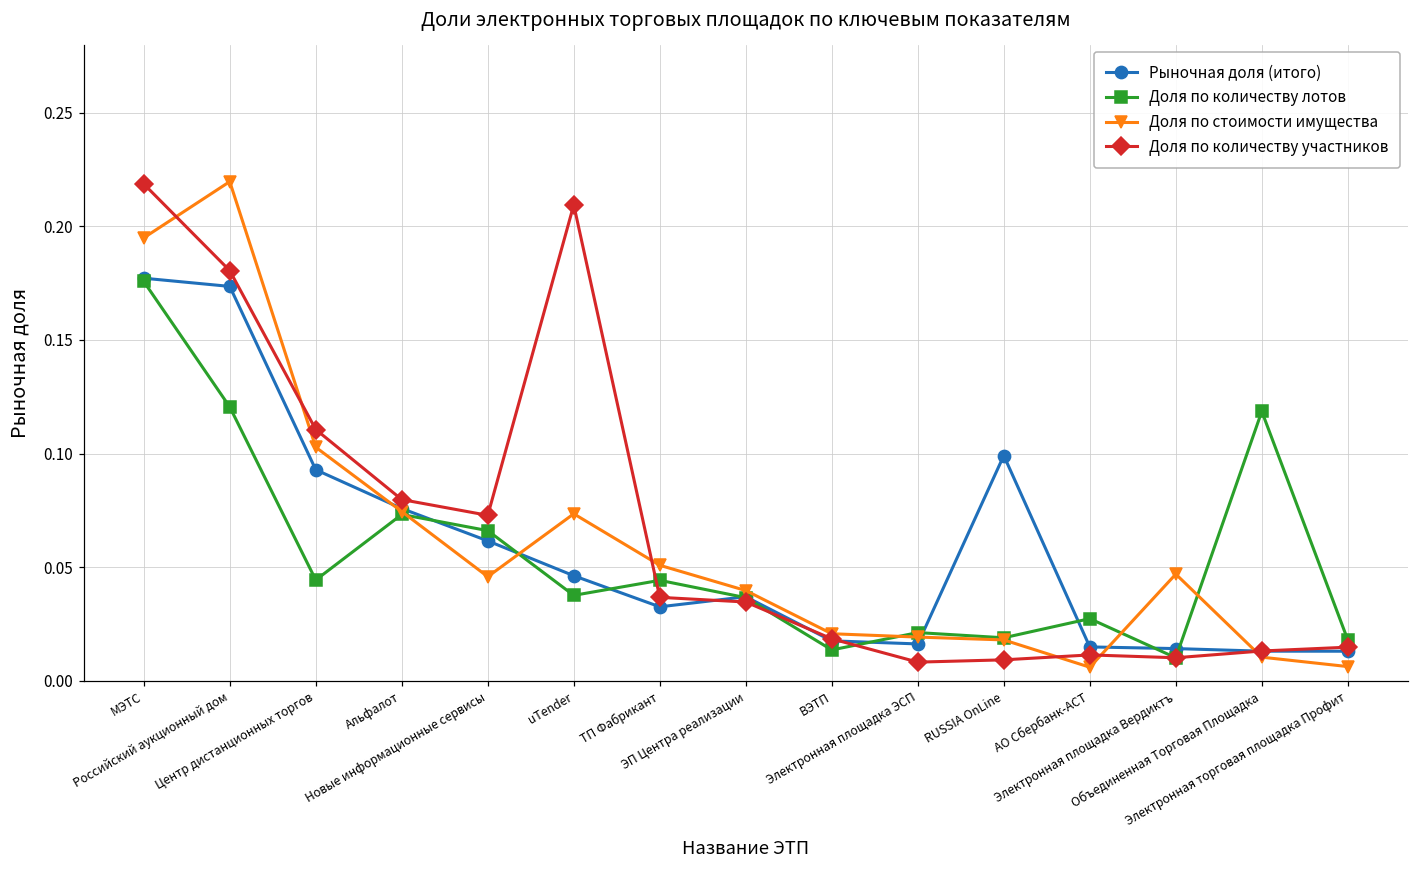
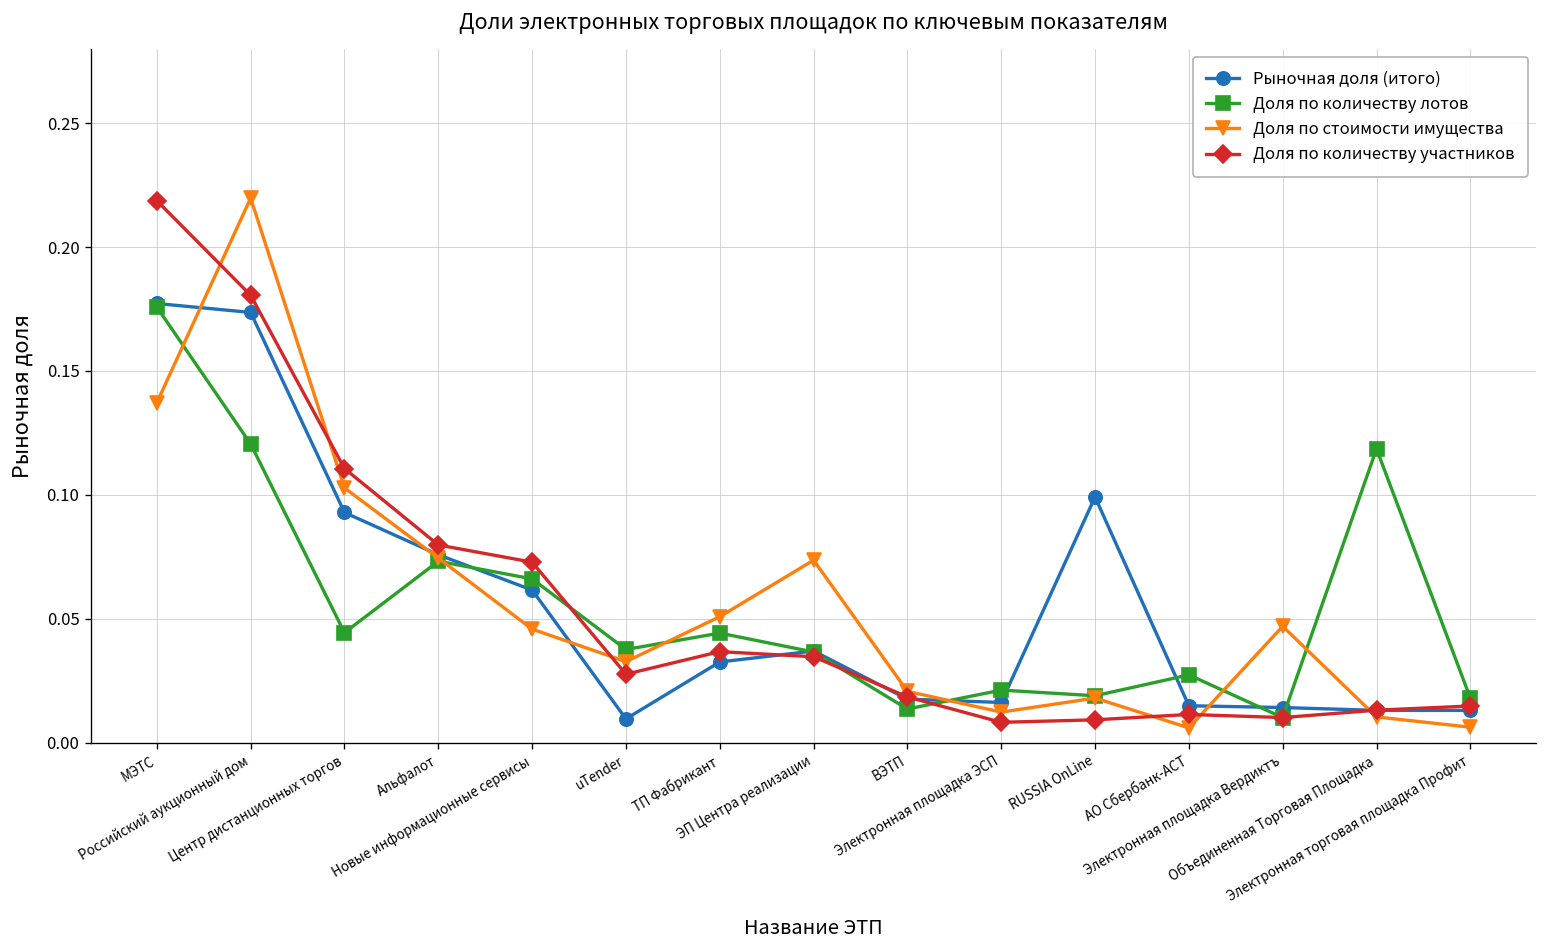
Доля по стоимости имущества, МЭТС: 0.195 -> 0.137
Рыночная доля (итого), uTender: 0.046 -> 0.010
Доля по стоимости имущества, uTender: 0.073 -> 0.033
Доля по количеству участников, uTender: 0.209 -> 0.028
Доля по стоимости имущества, ЭП Центра реализации: 0.040 -> 0.074
Доля по стоимости имущества, Электронная площадка ЭСП: 0.019 -> 0.012
